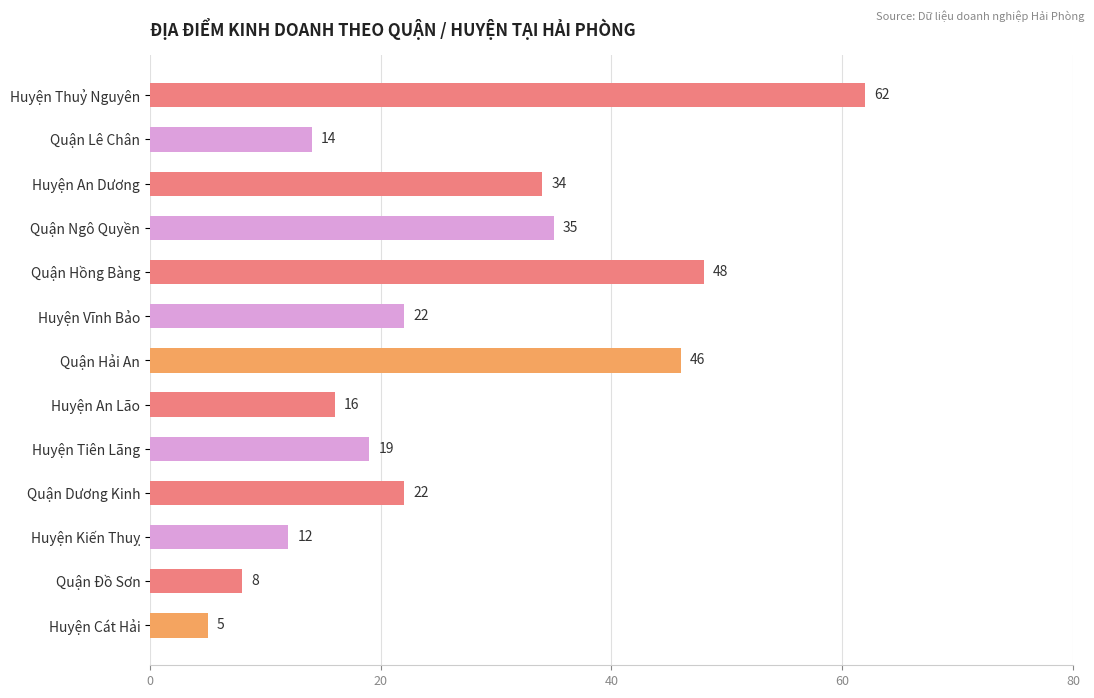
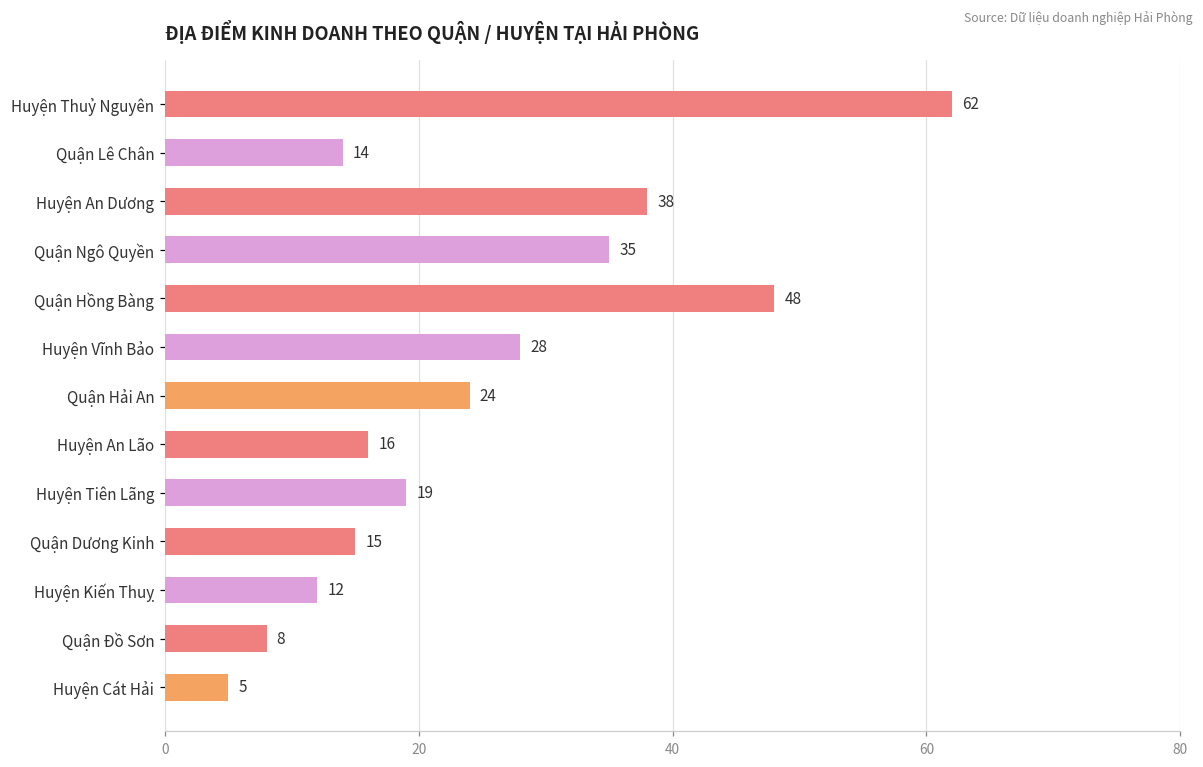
Huyện An Dương: 34 -> 38
Huyện Vĩnh Bảo: 22 -> 28
Quận Hải An: 46 -> 24
Quận Dương Kinh: 22 -> 15
